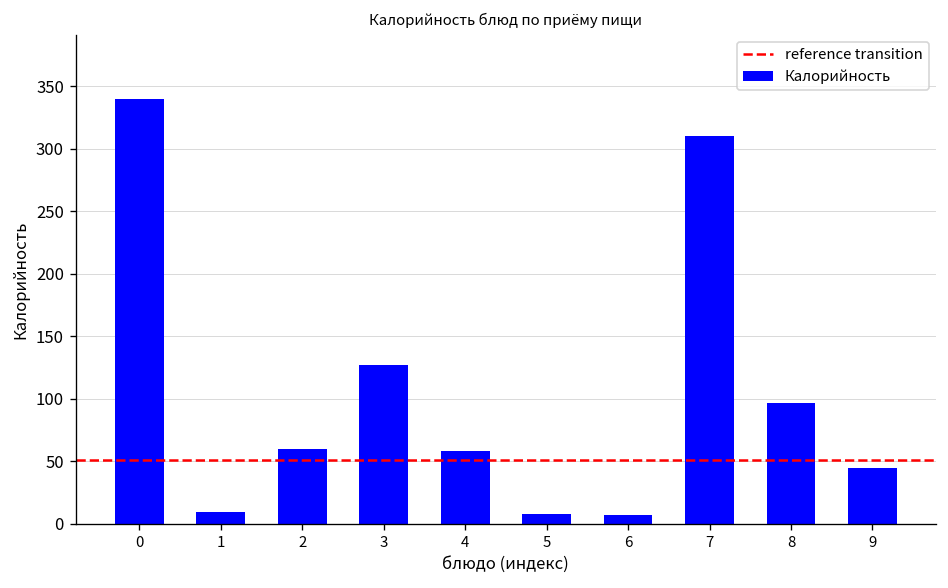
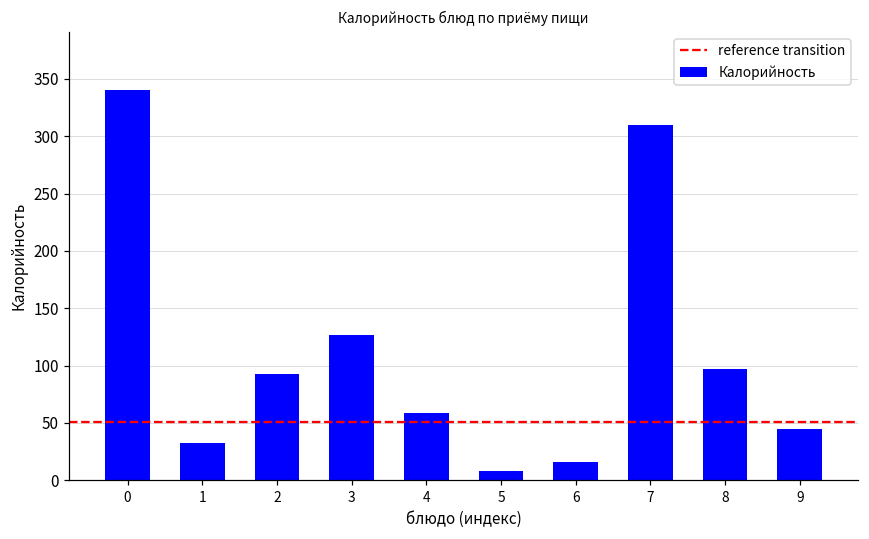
1: 9 -> 33
2: 60 -> 93
6: 8 -> 16
